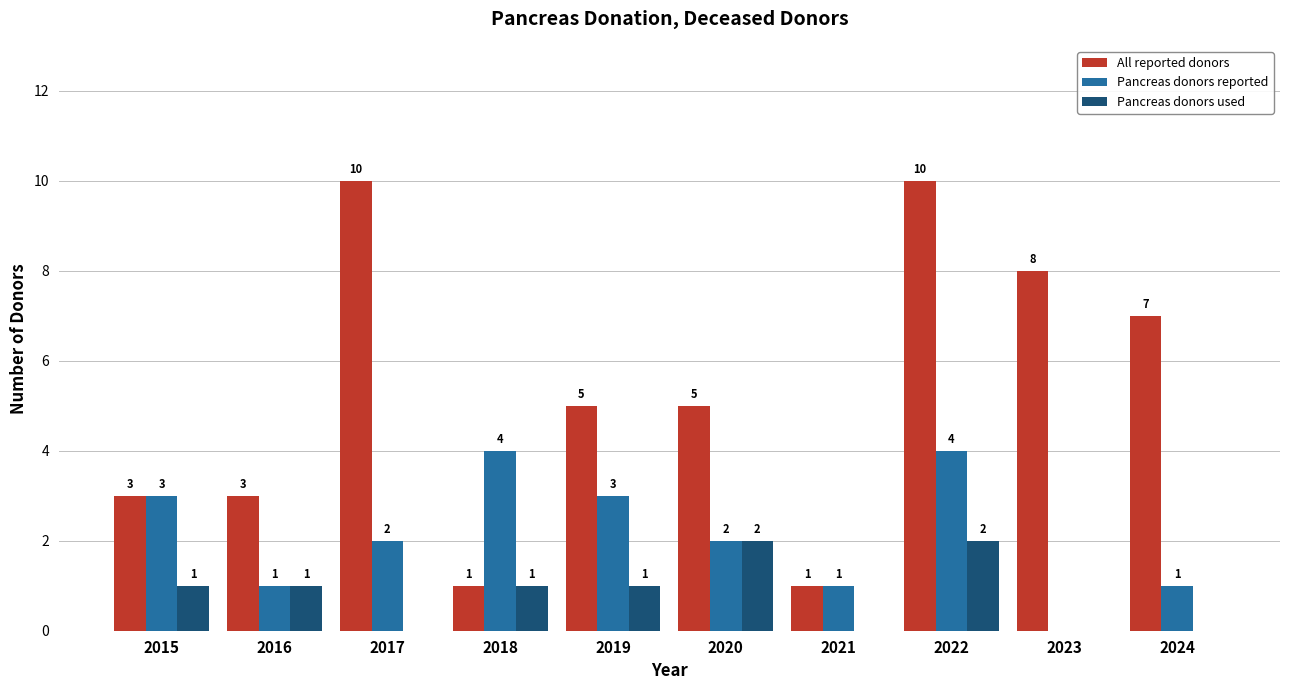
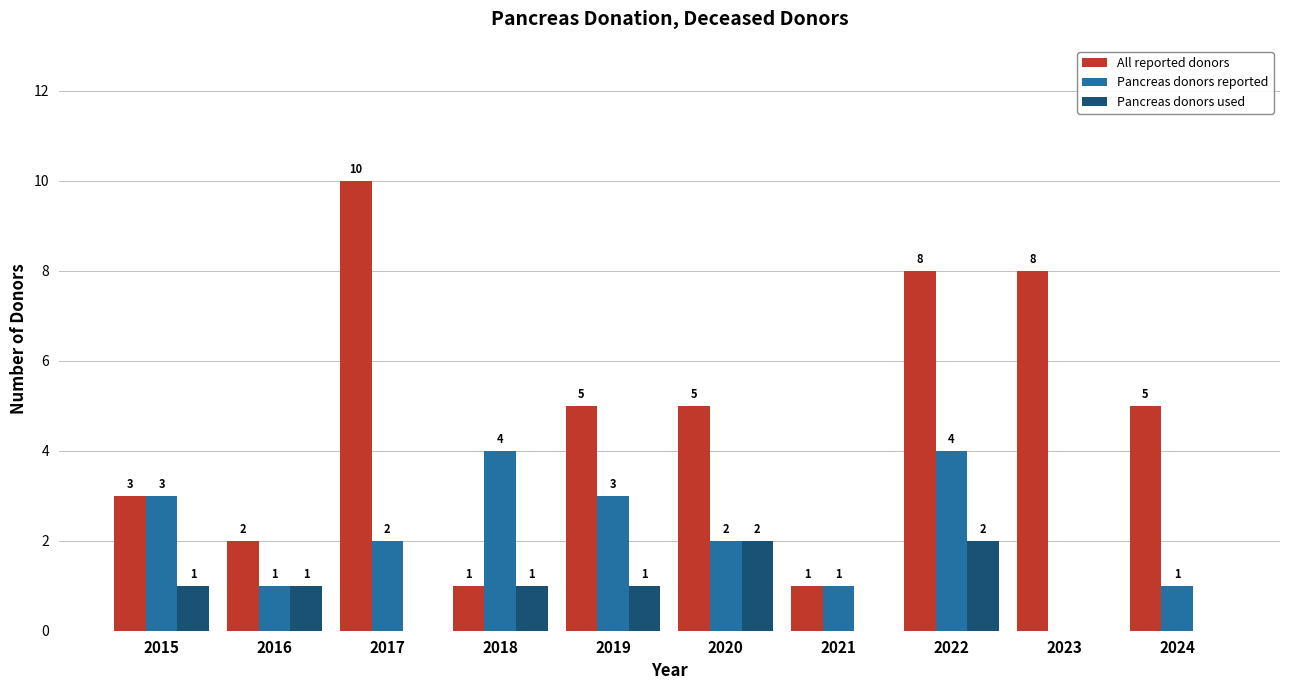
All reported donors, 2016: 3 -> 2
All reported donors, 2022: 10 -> 8
All reported donors, 2024: 7 -> 5
